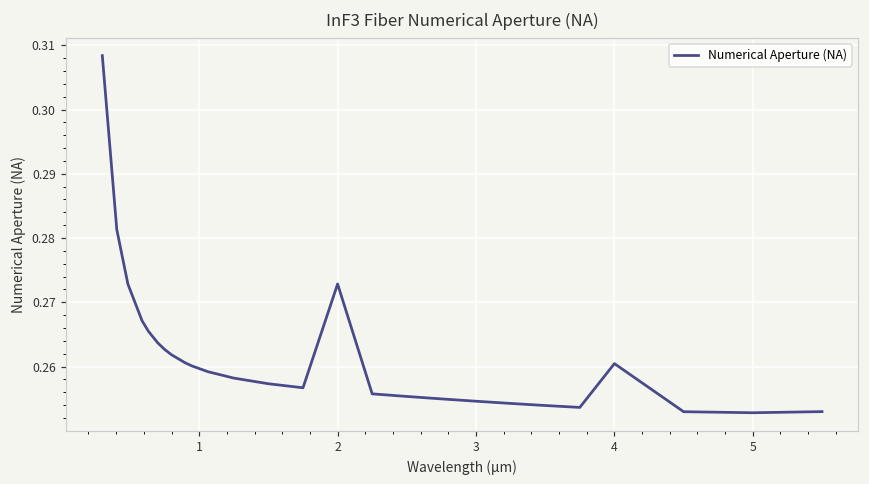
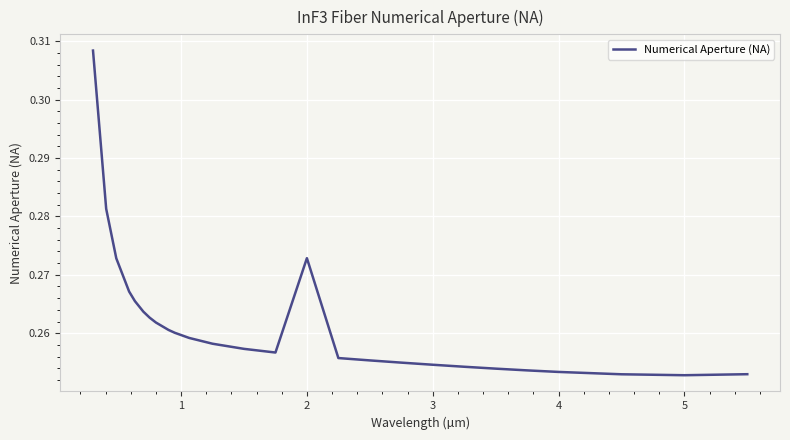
4: 0.260 -> 0.253
